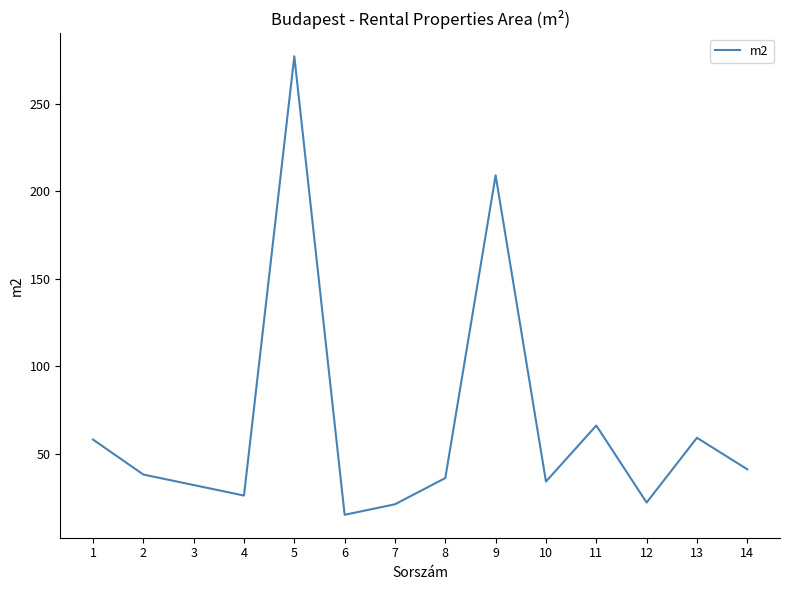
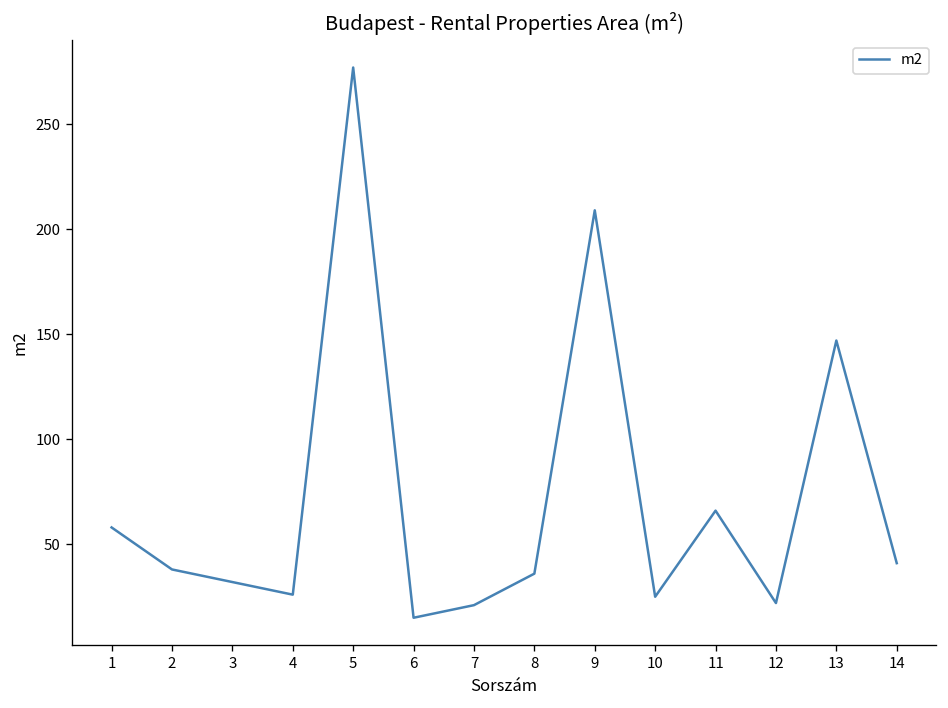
10: 34 -> 25
13: 59 -> 147
